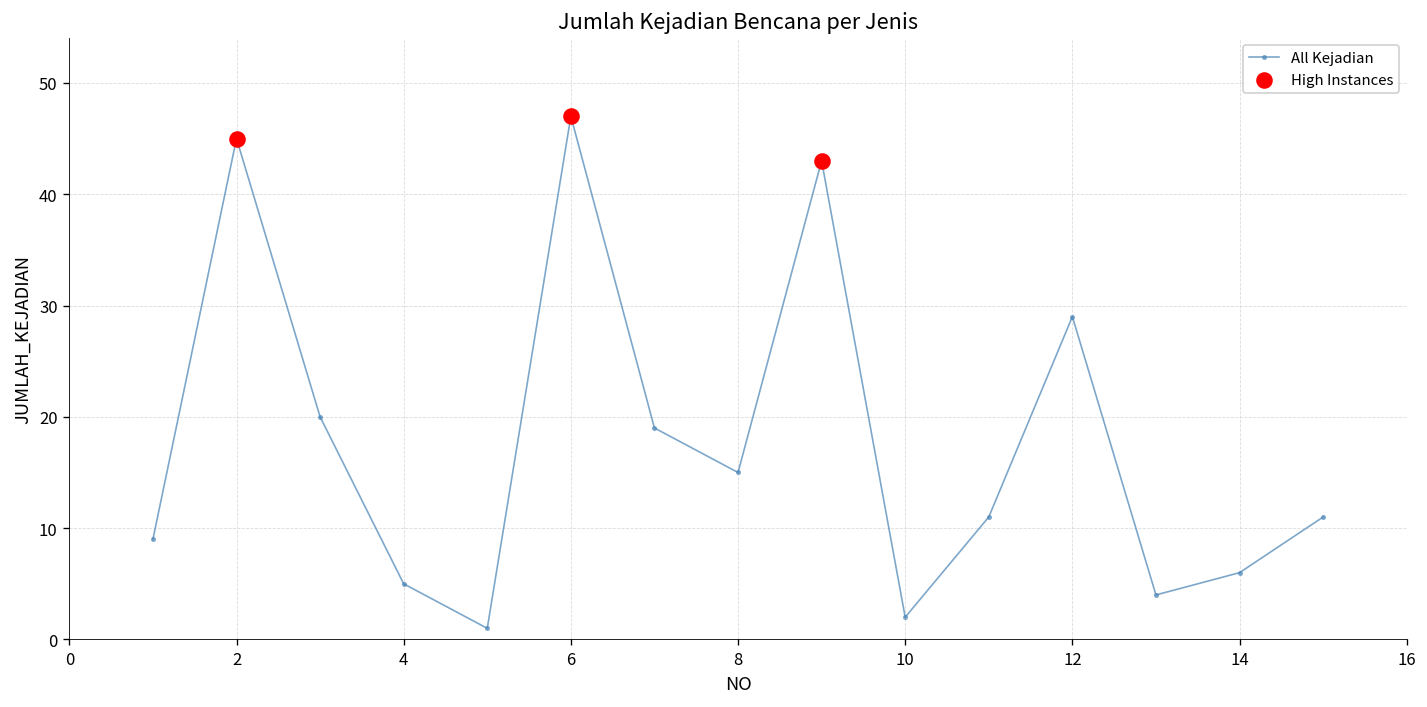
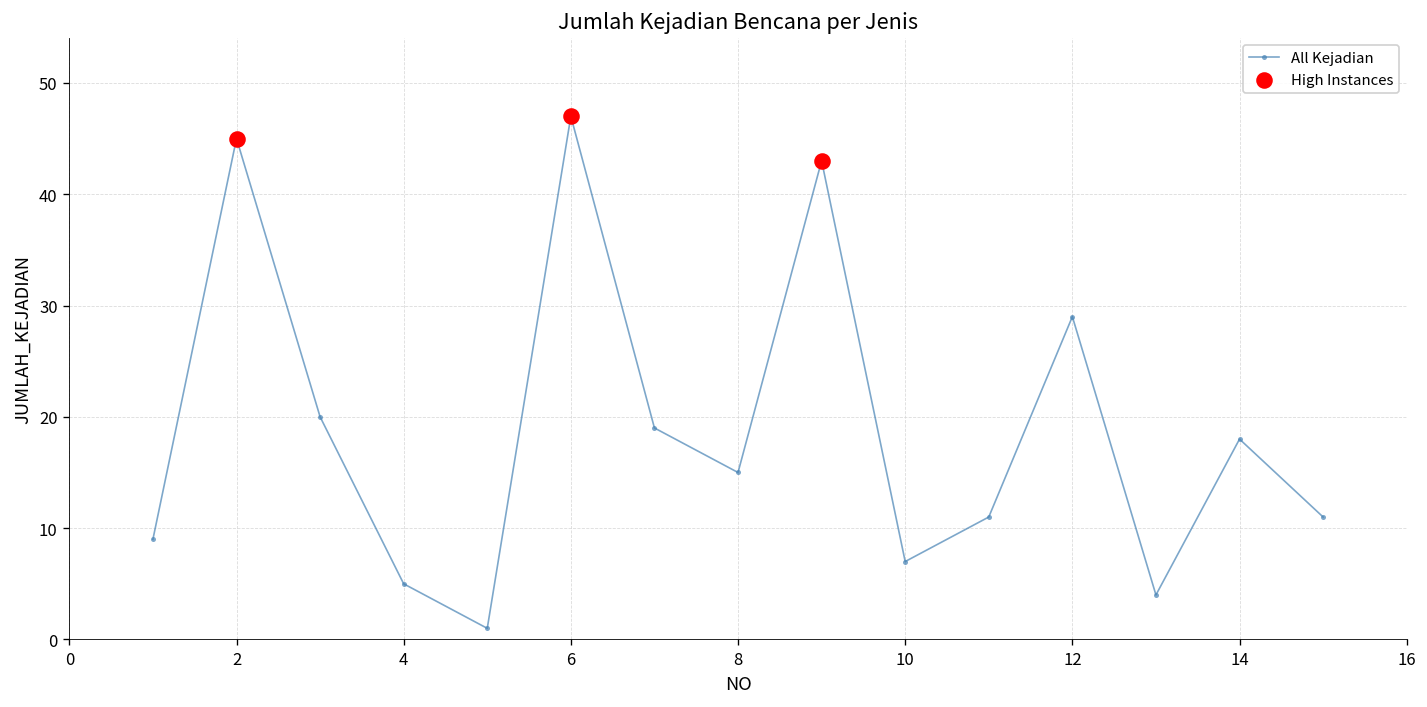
All Kejadian, 10: 2 -> 7
All Kejadian, 14: 6 -> 18
